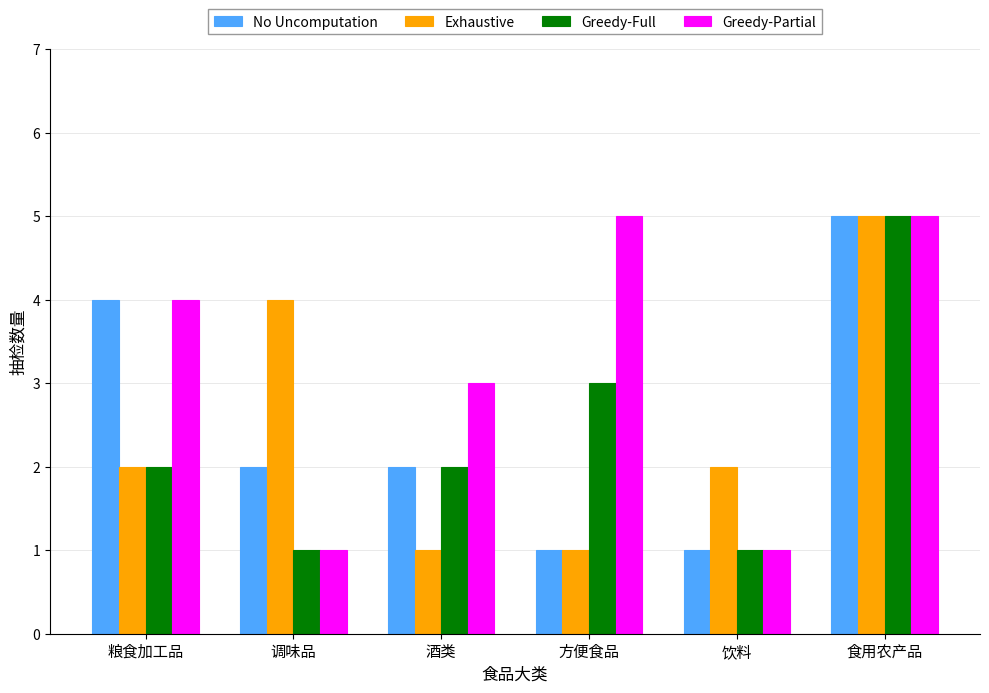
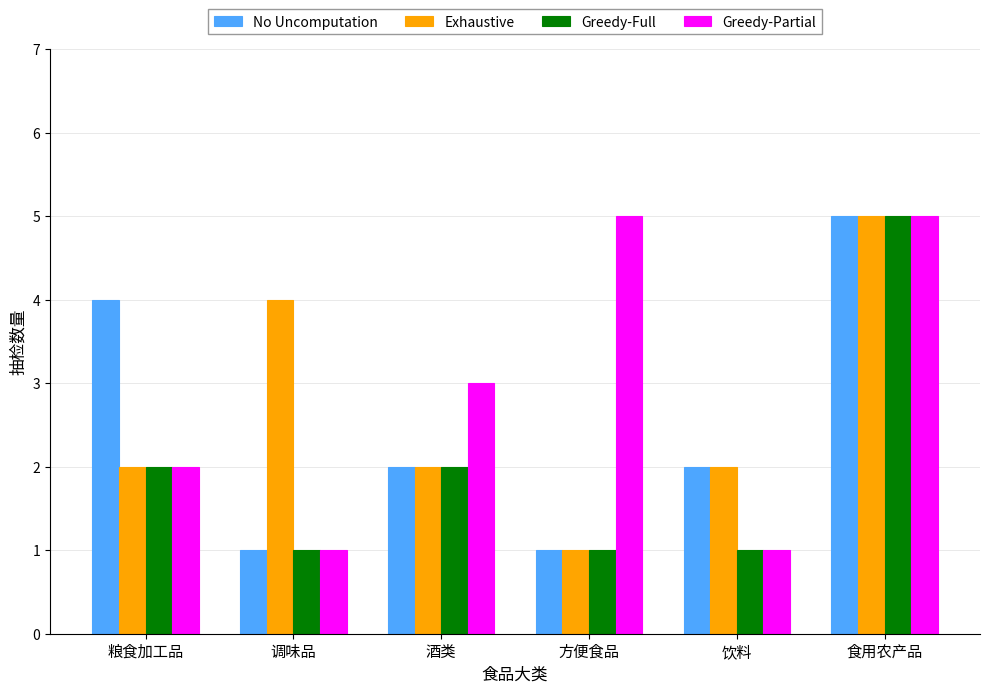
Greedy-Partial, 粮食加工品: 4 -> 2
No Uncomputation, 调味品: 2 -> 1
Exhaustive, 酒类: 1 -> 2
Greedy-Full, 方便食品: 3 -> 1
No Uncomputation, 饮料: 1 -> 2
